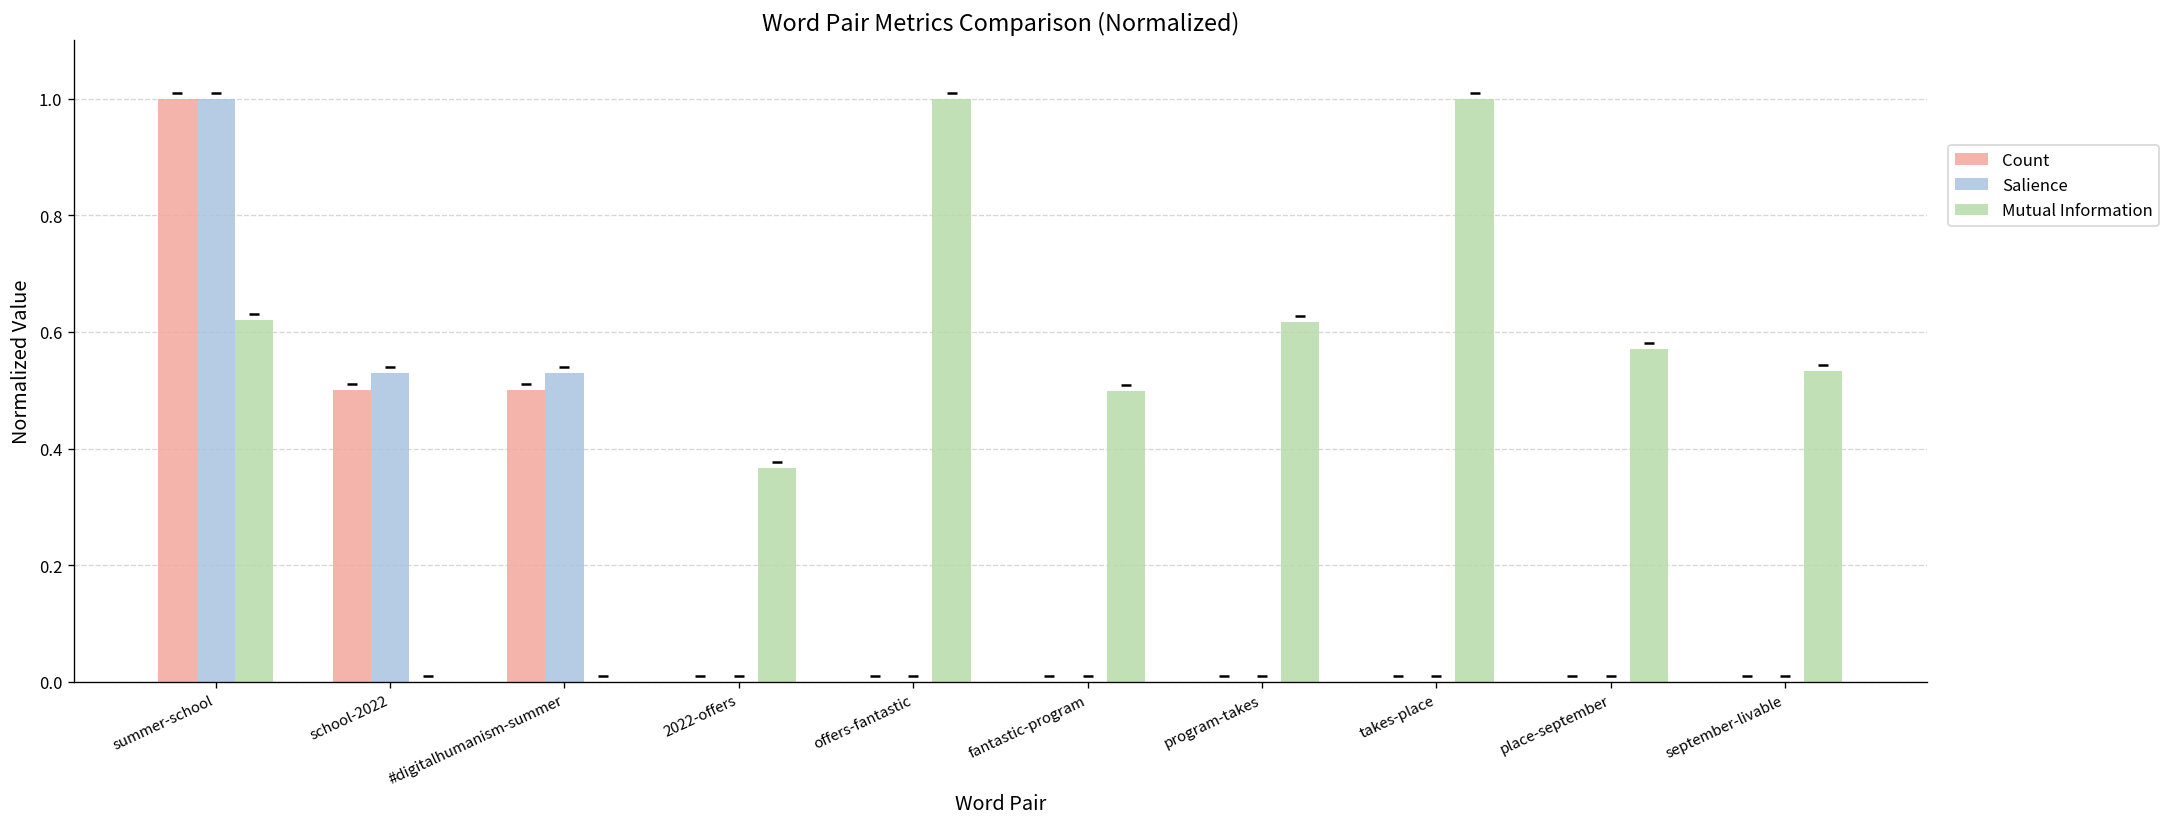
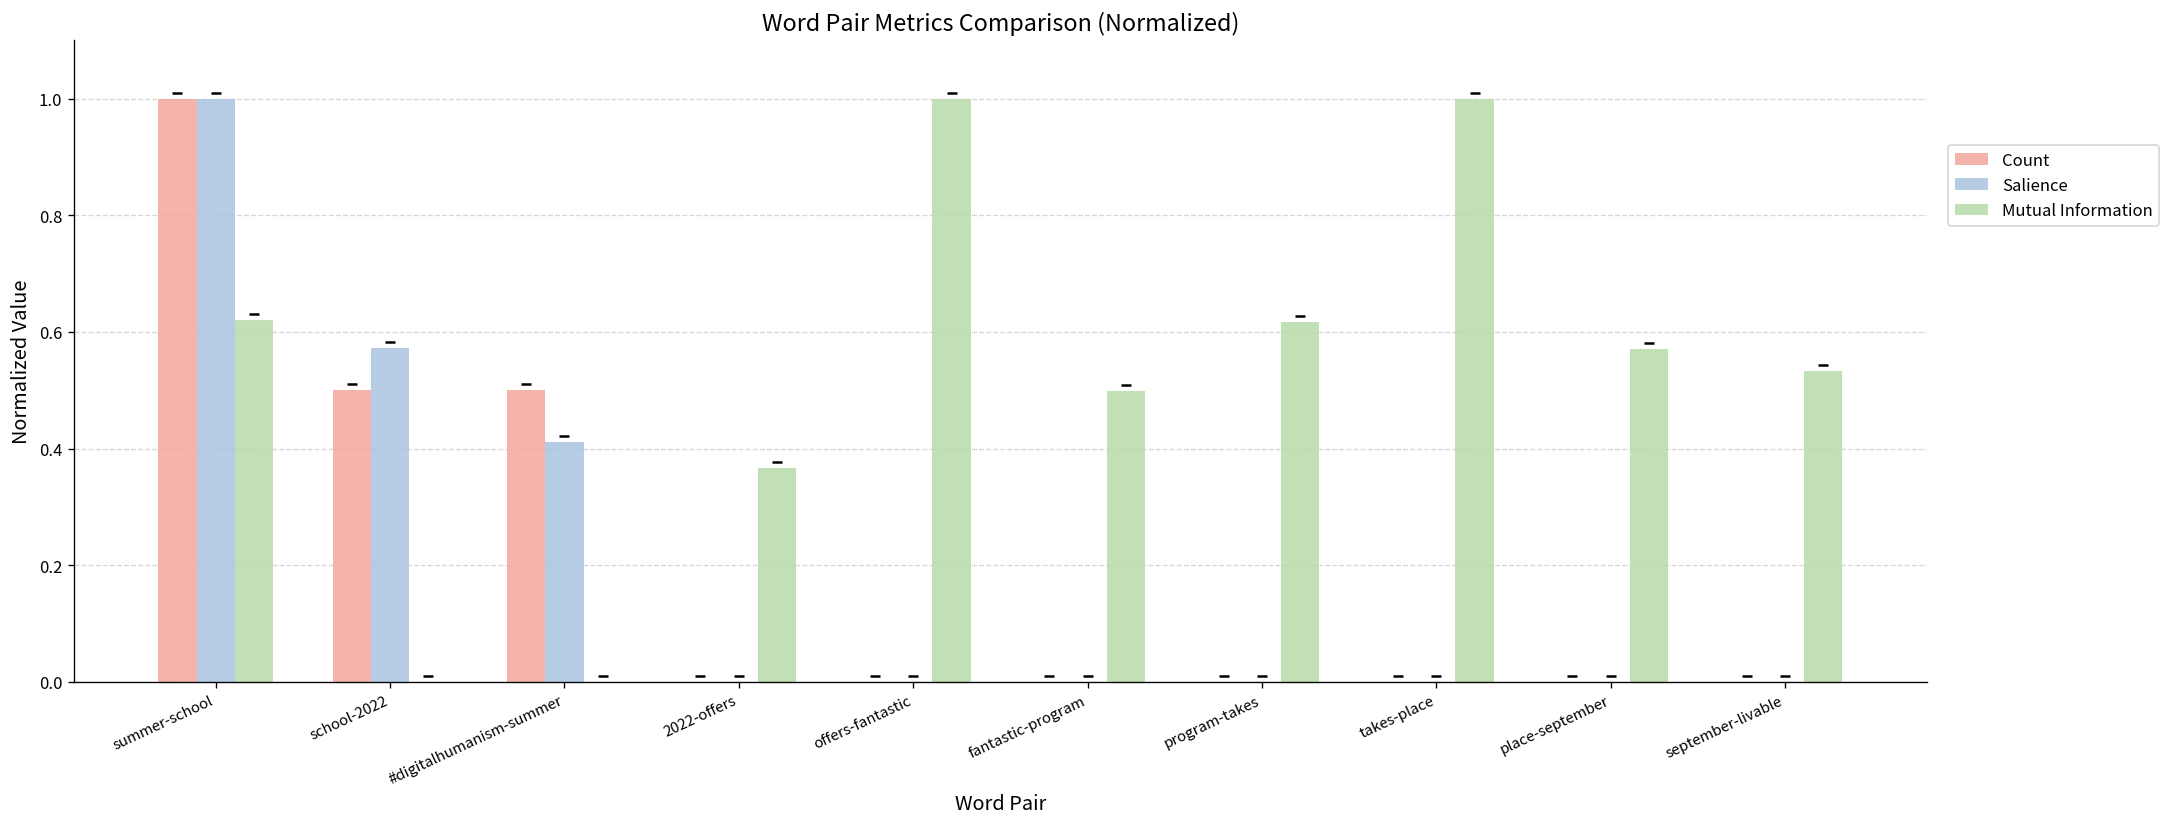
Salience, school-2022: 0.53 -> 0.57
Salience, #digitalhumanism-summer: 0.53 -> 0.41
